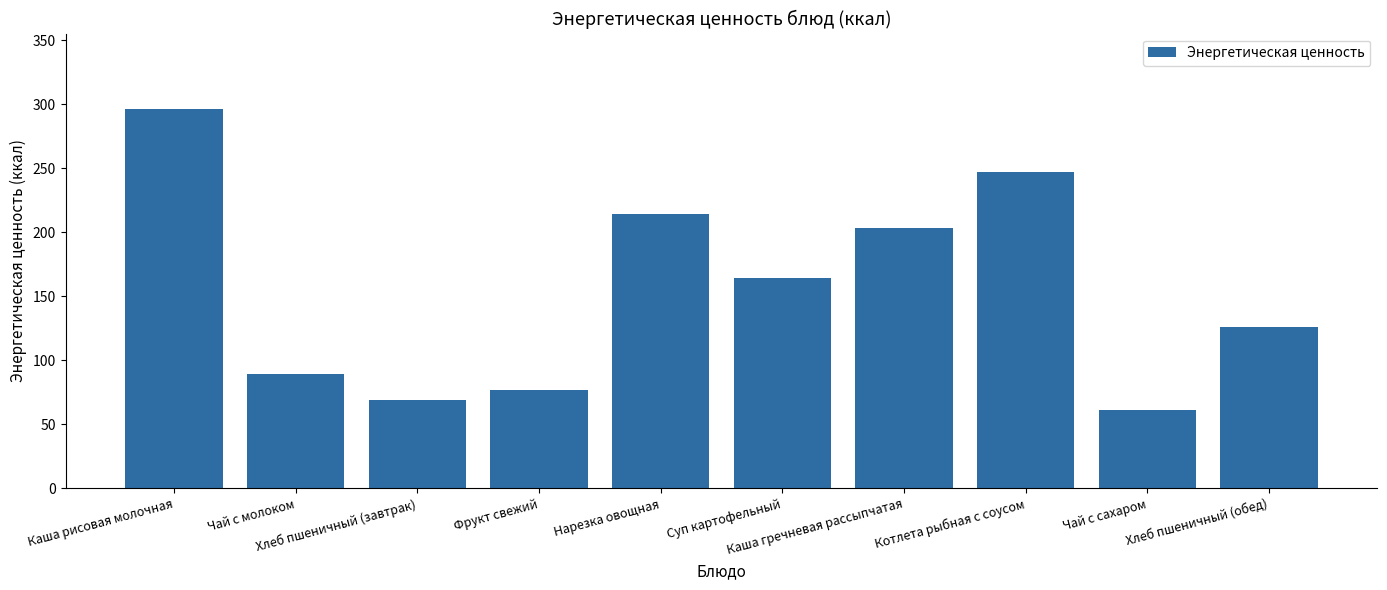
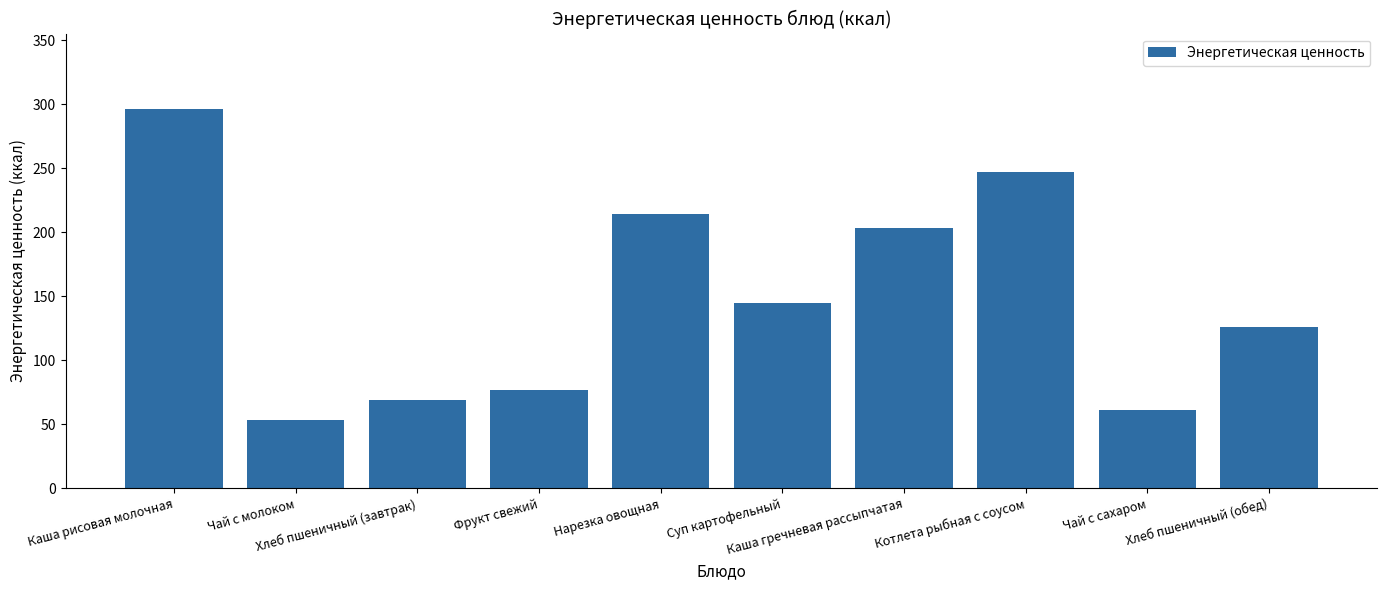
Чай с молоком: 89 -> 53
Суп картофельный: 164 -> 145
